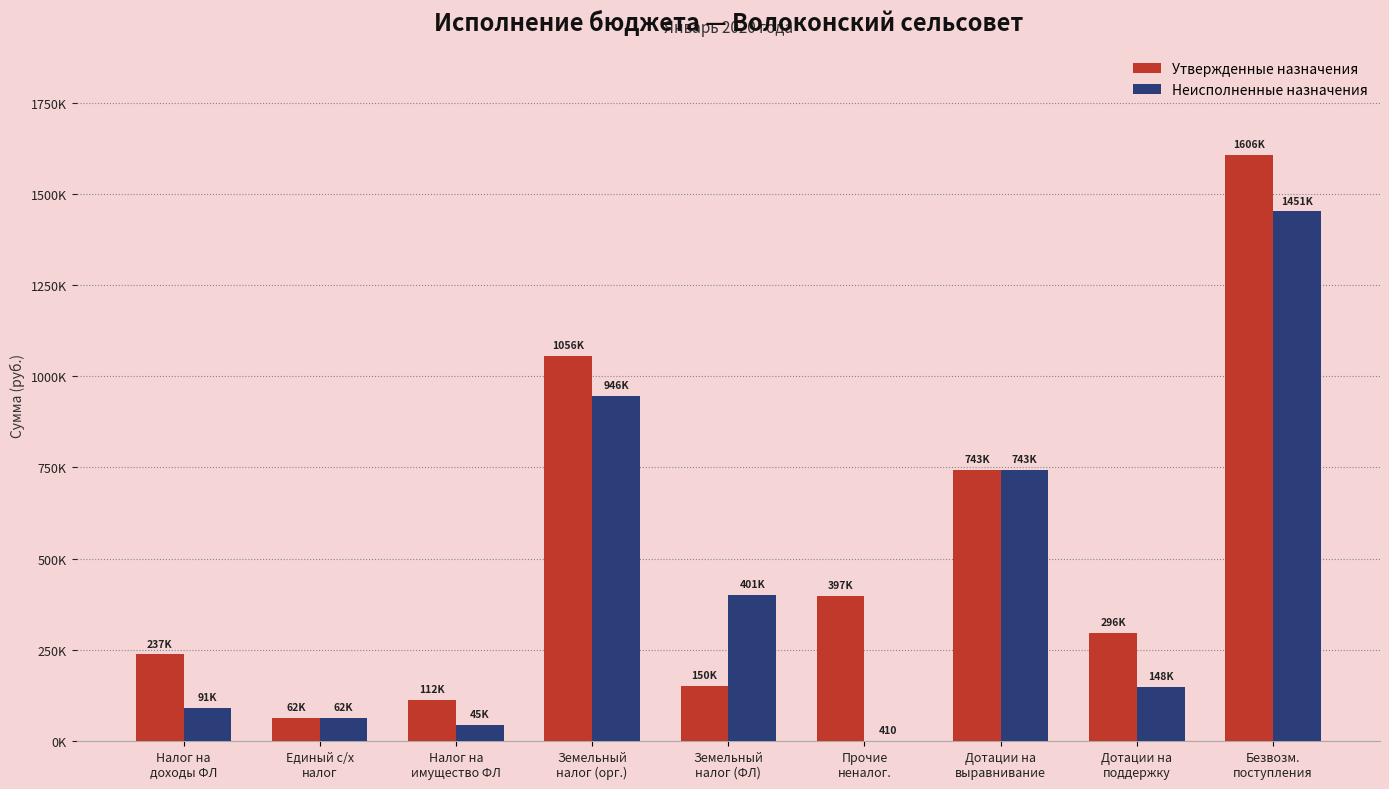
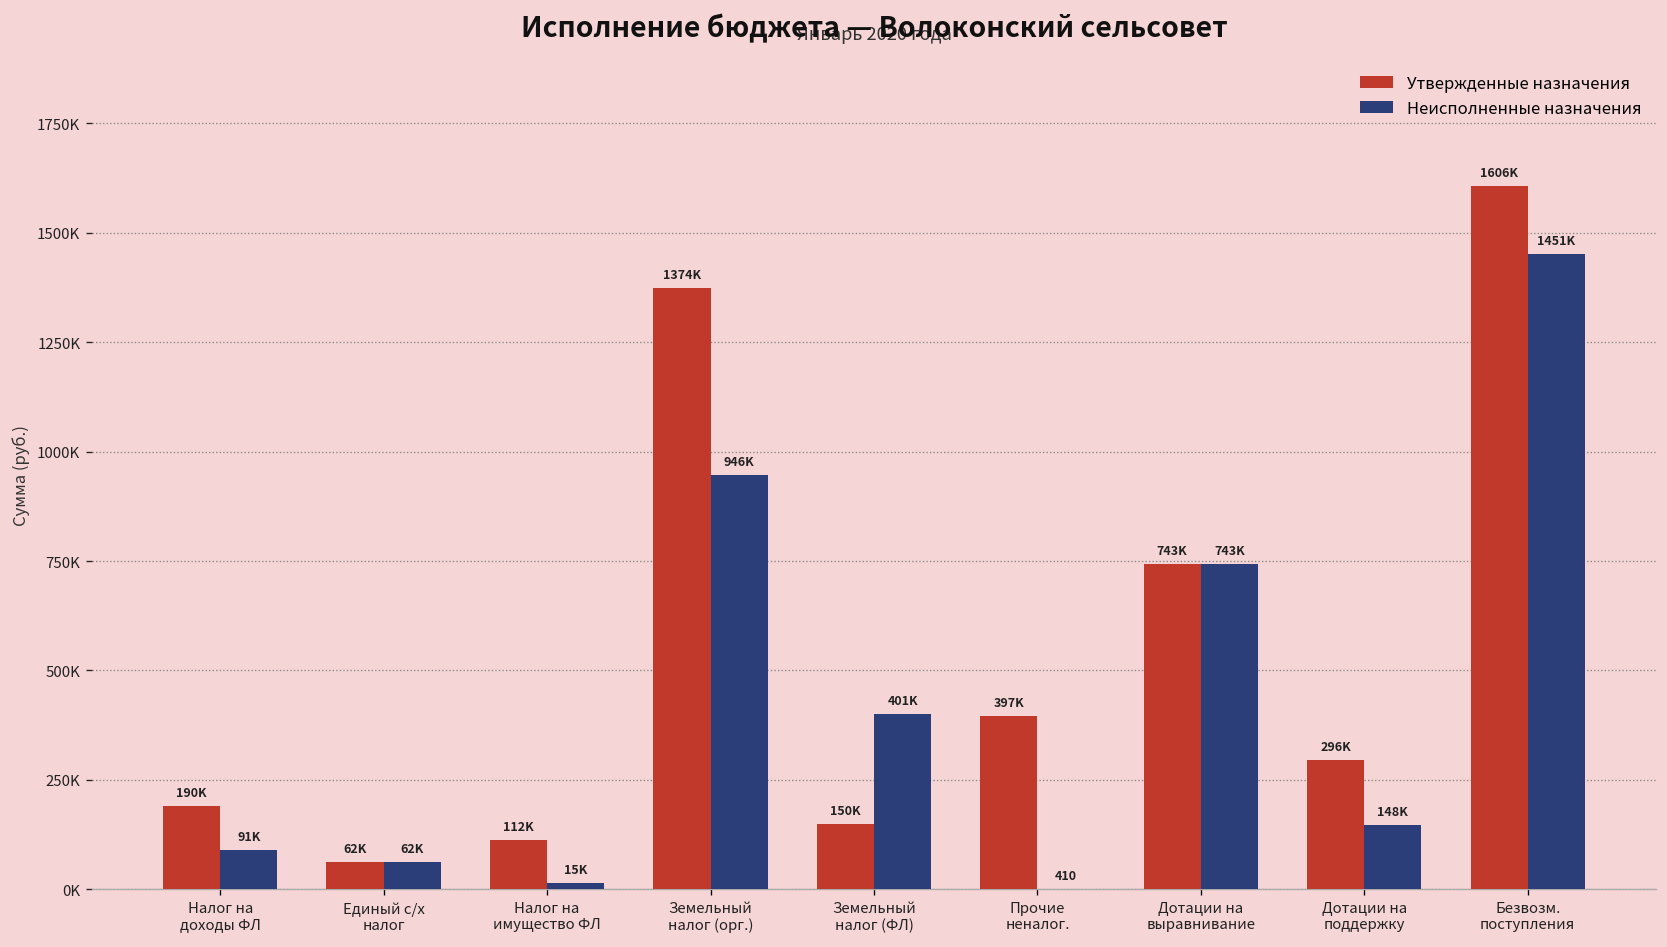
Утвержденные назначения, Налог на доходы ФЛ: 237K -> 190K
Неисполненные назначения, Налог на имущество ФЛ: 45K -> 15K
Утвержденные назначения, Земельный налог (орг.): 1056K -> 1374K
